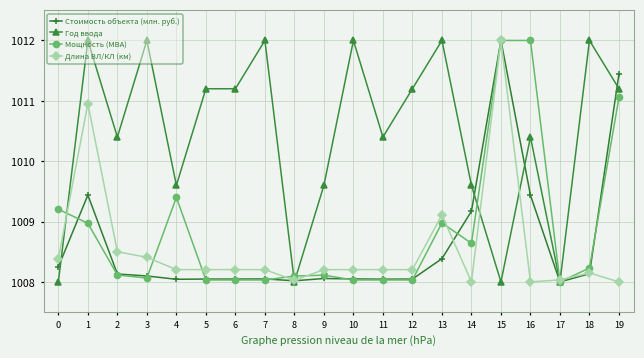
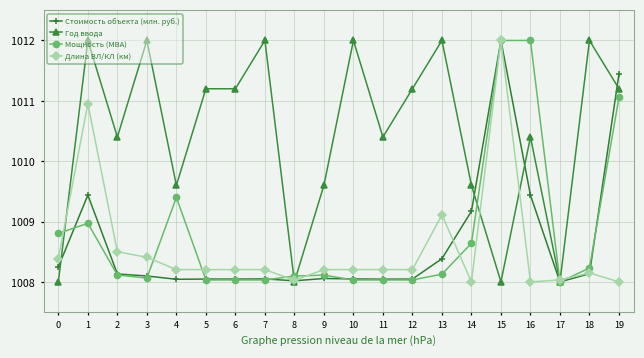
Мощность (МВА), 0: 1009.2 -> 1008.8
Мощность (МВА), 13: 1009.0 -> 1008.1
